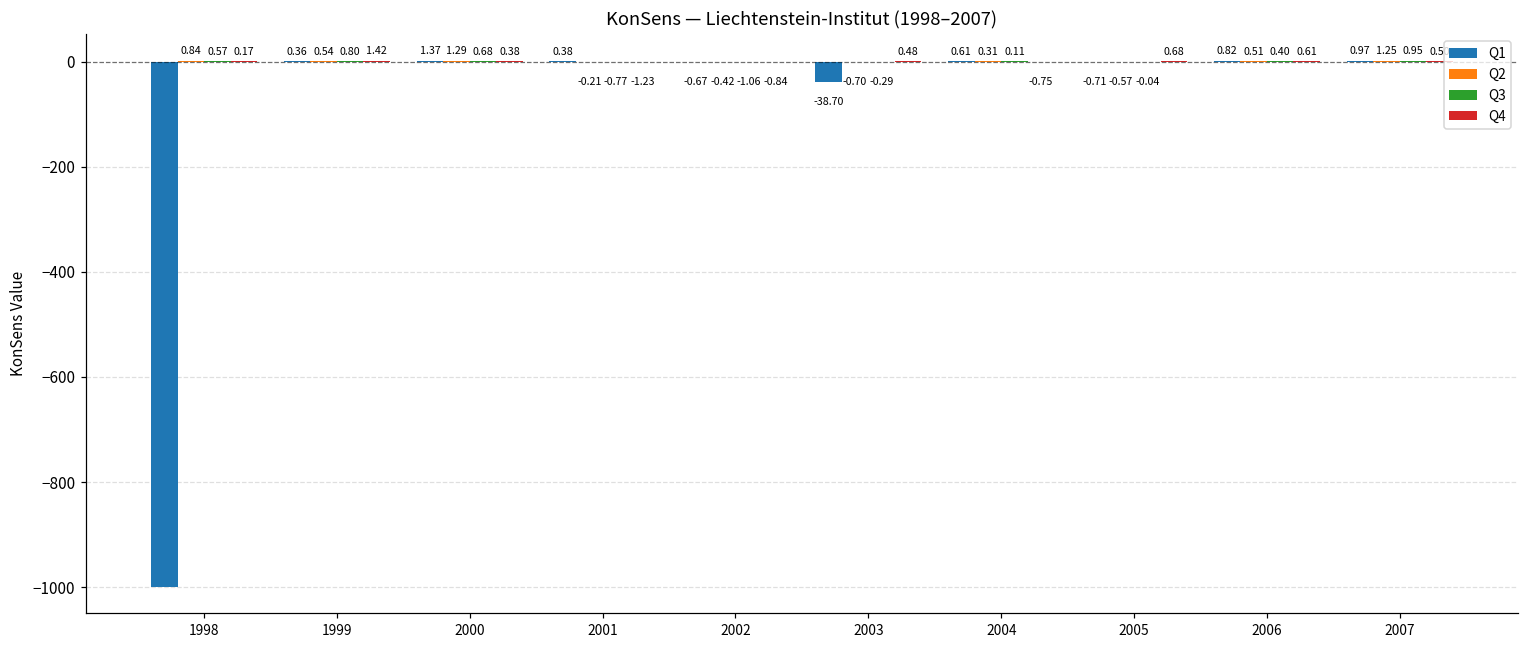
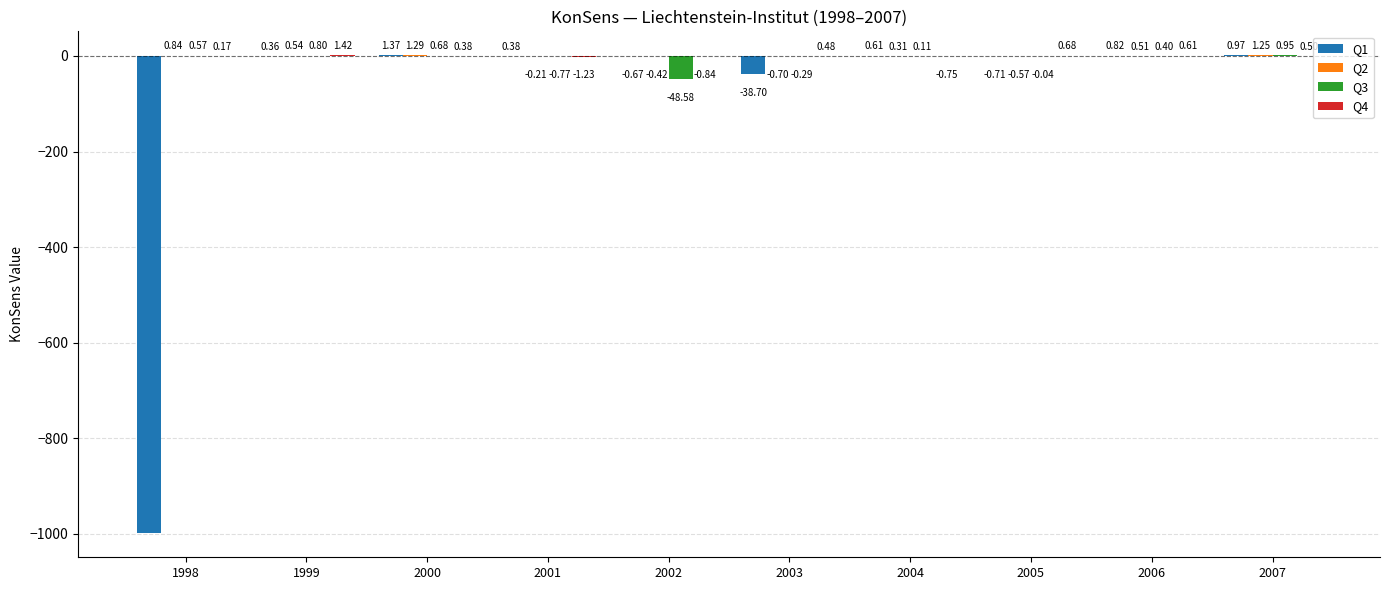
Q3, 2002: -1.06 -> -48.58
